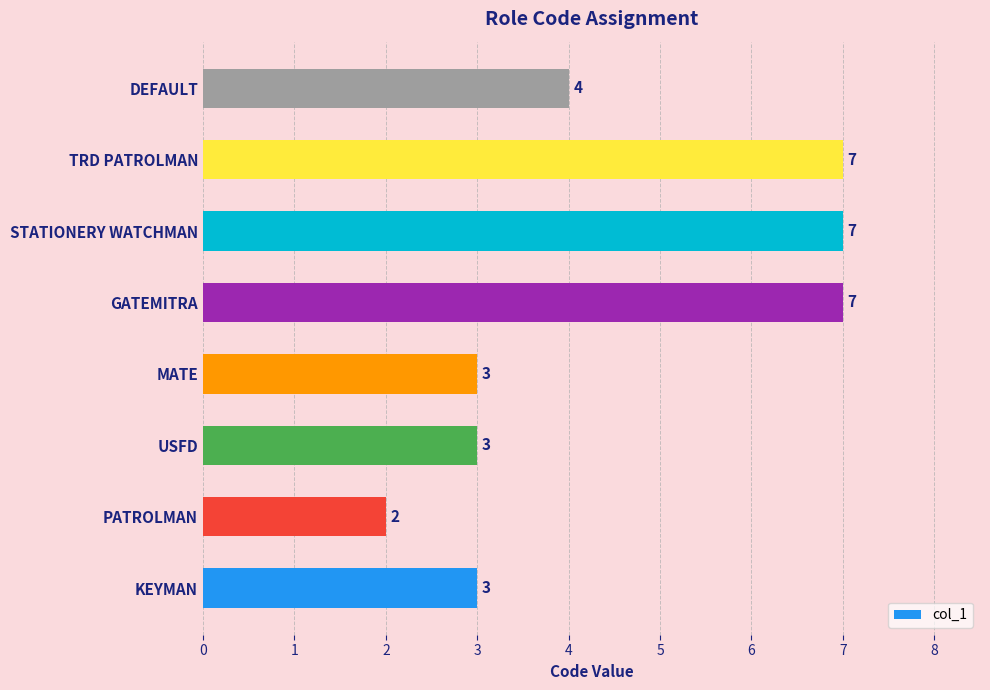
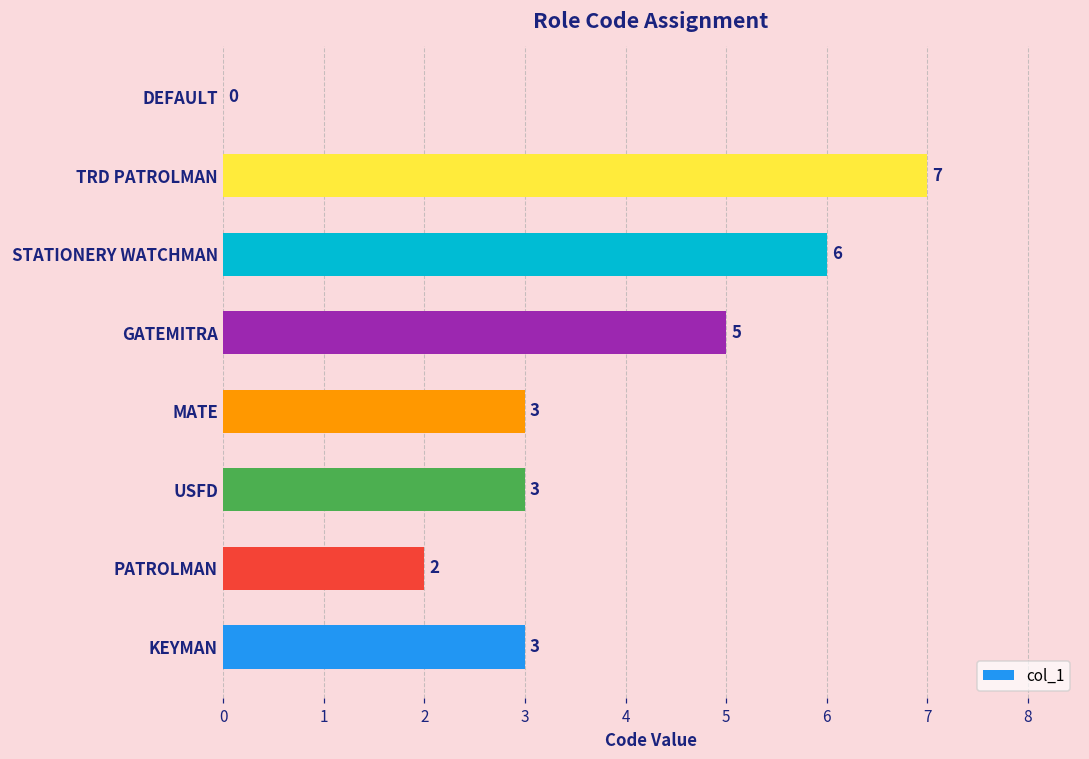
DEFAULT: 4 -> 0
STATIONERY WATCHMAN: 7 -> 6
GATEMITRA: 7 -> 5
